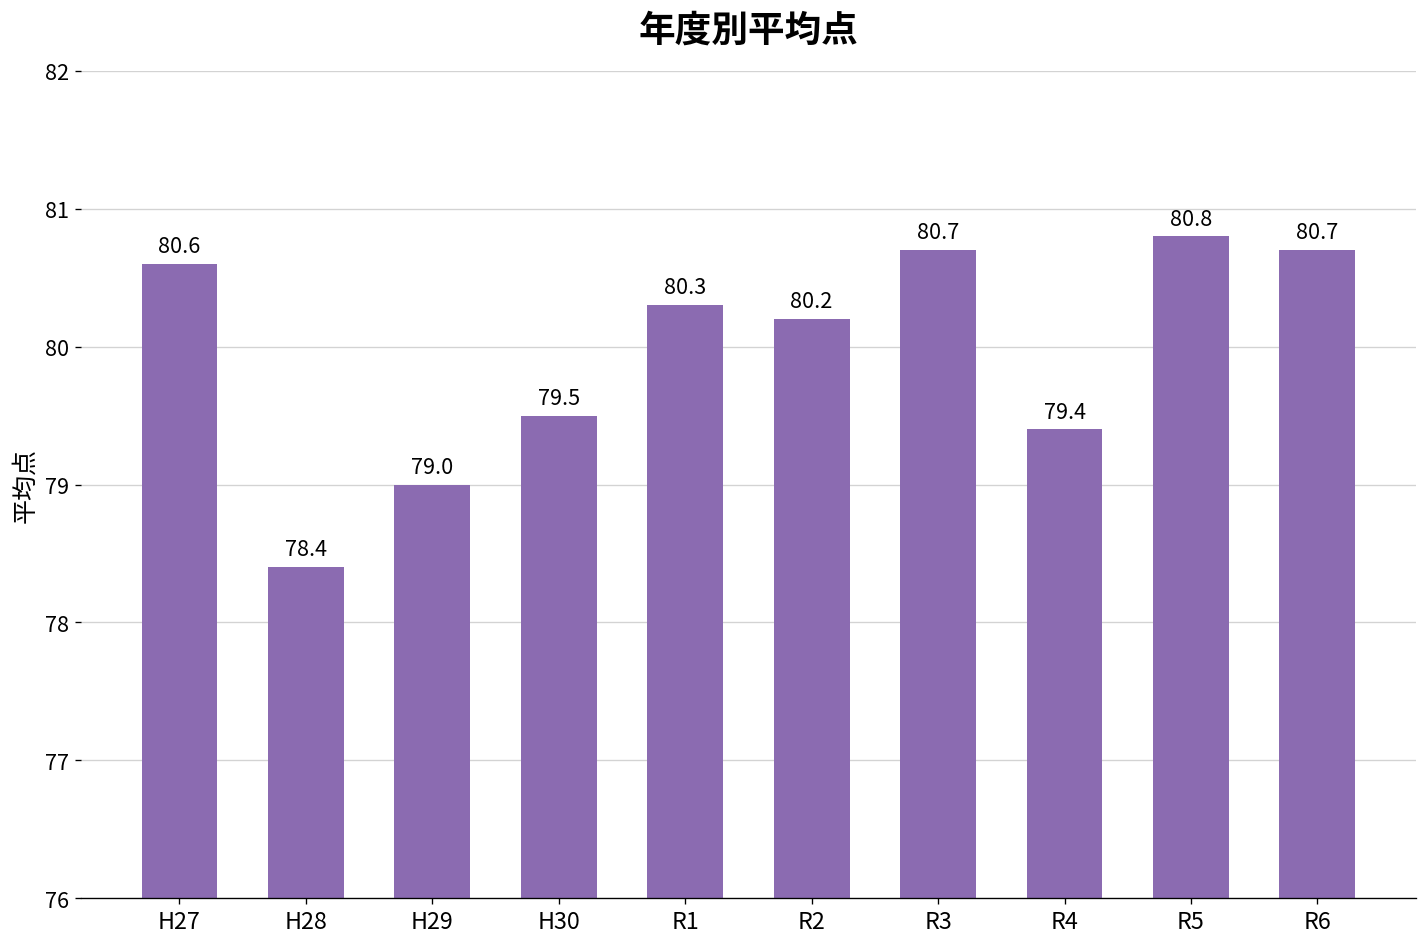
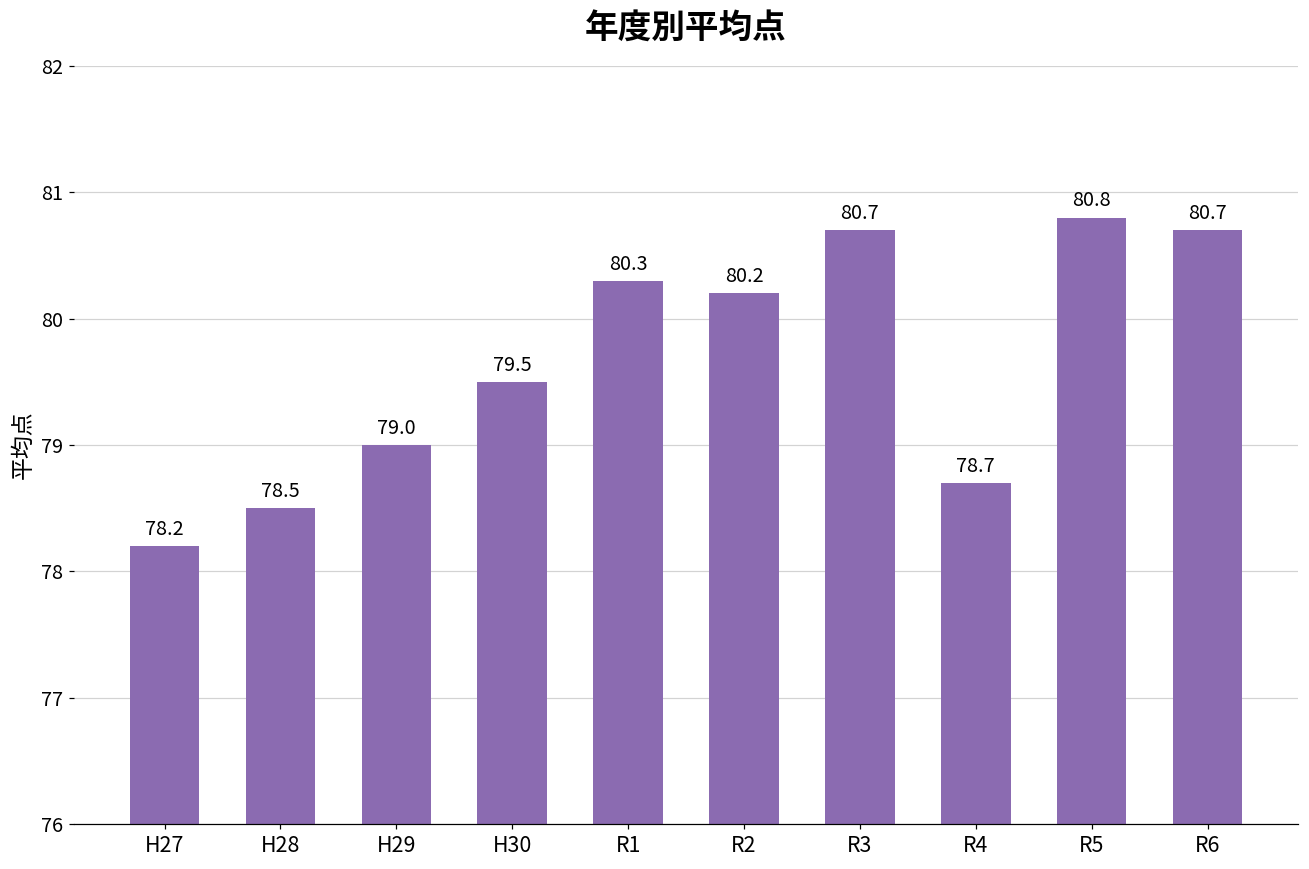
H27: 80.6 -> 78.2
H28: 78.4 -> 78.5
R4: 79.4 -> 78.7
